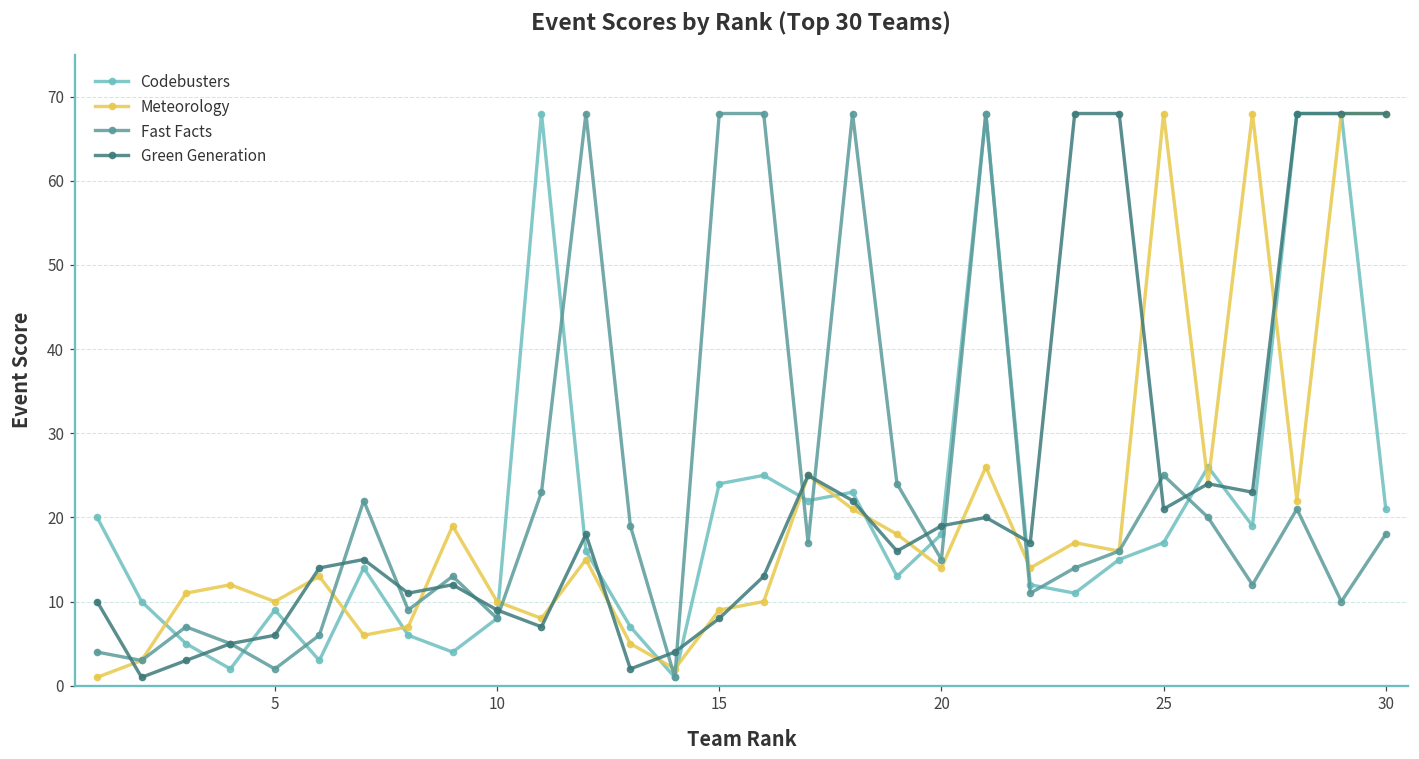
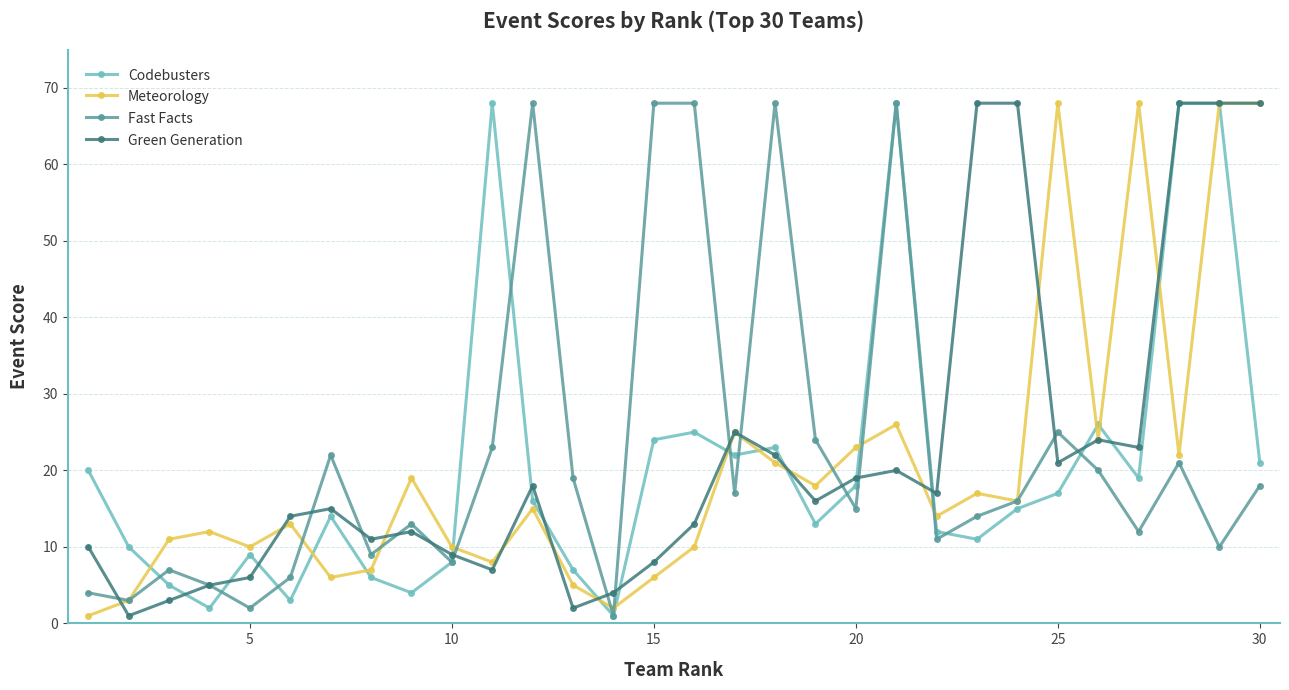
Meteorology, 15: 9 -> 6
Meteorology, 20: 14 -> 23
